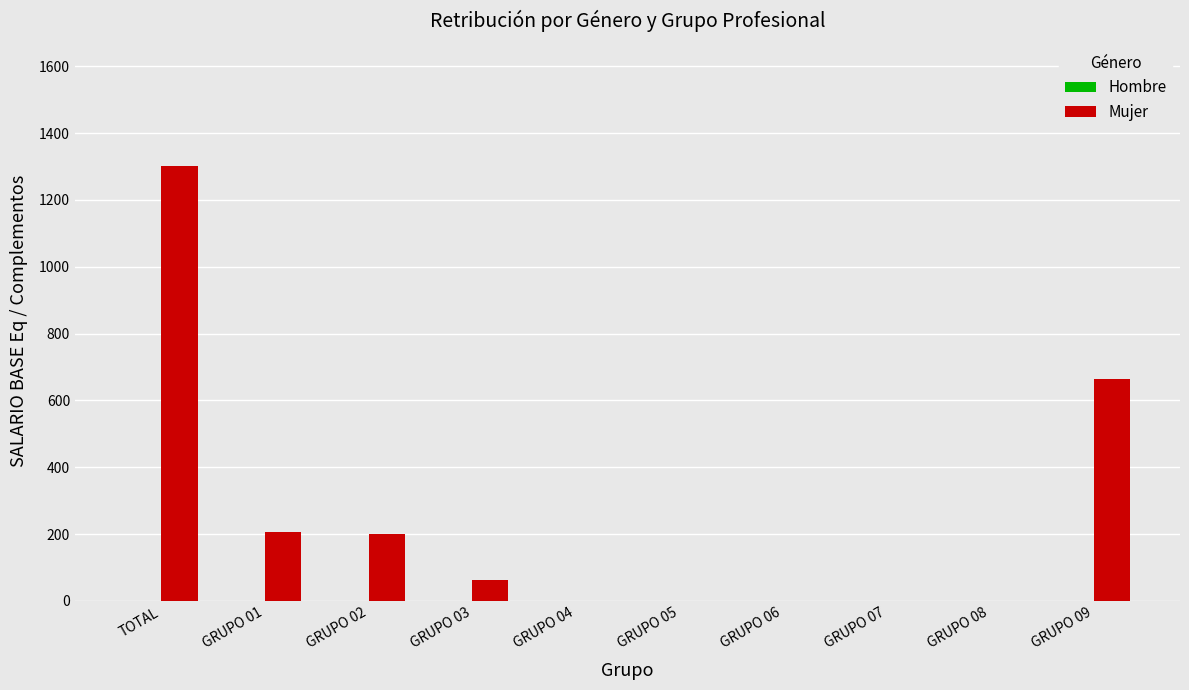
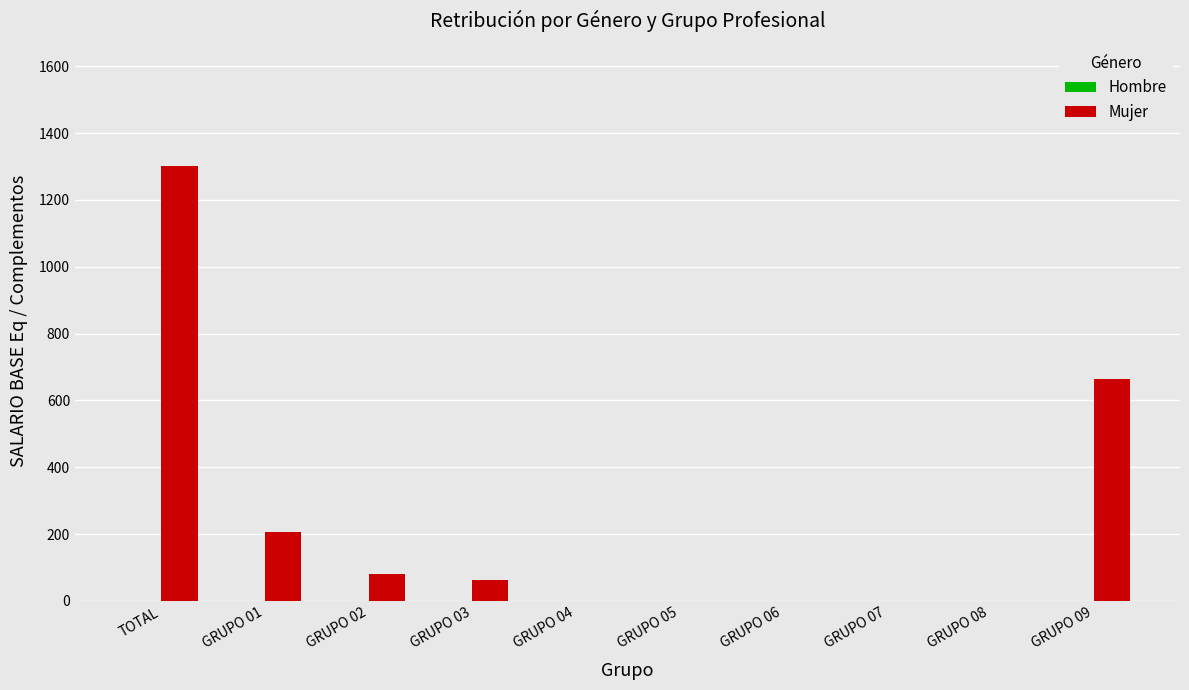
Mujer, GRUPO 02: 200 -> 80
